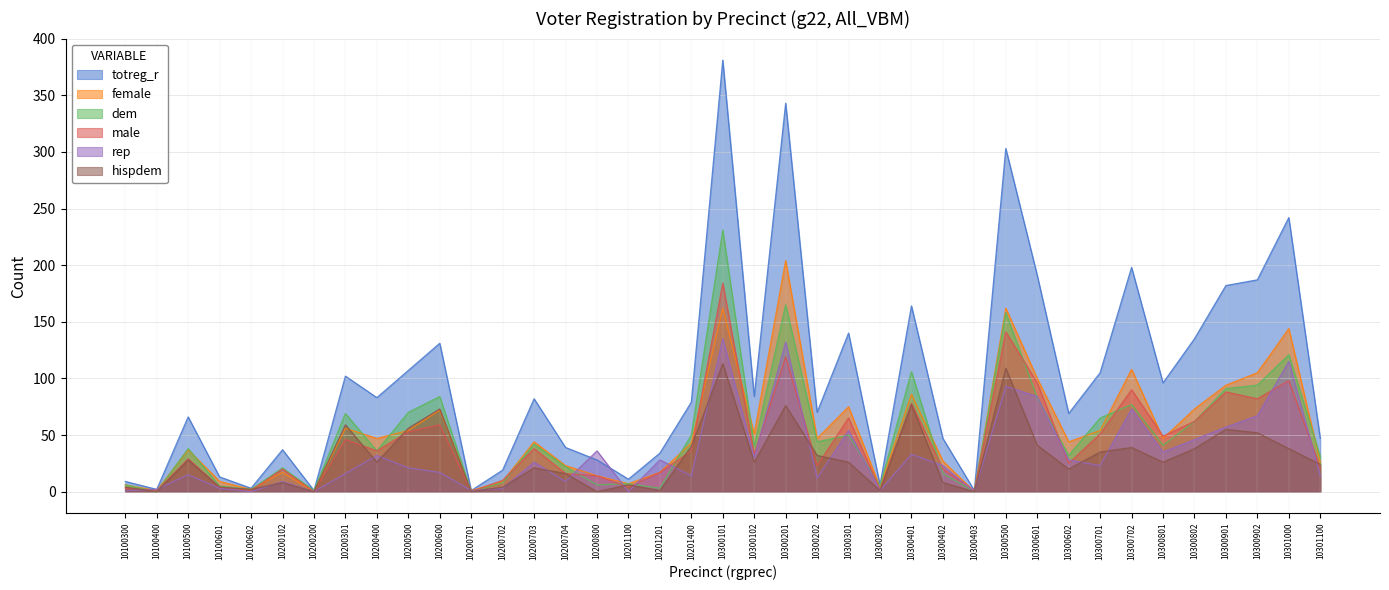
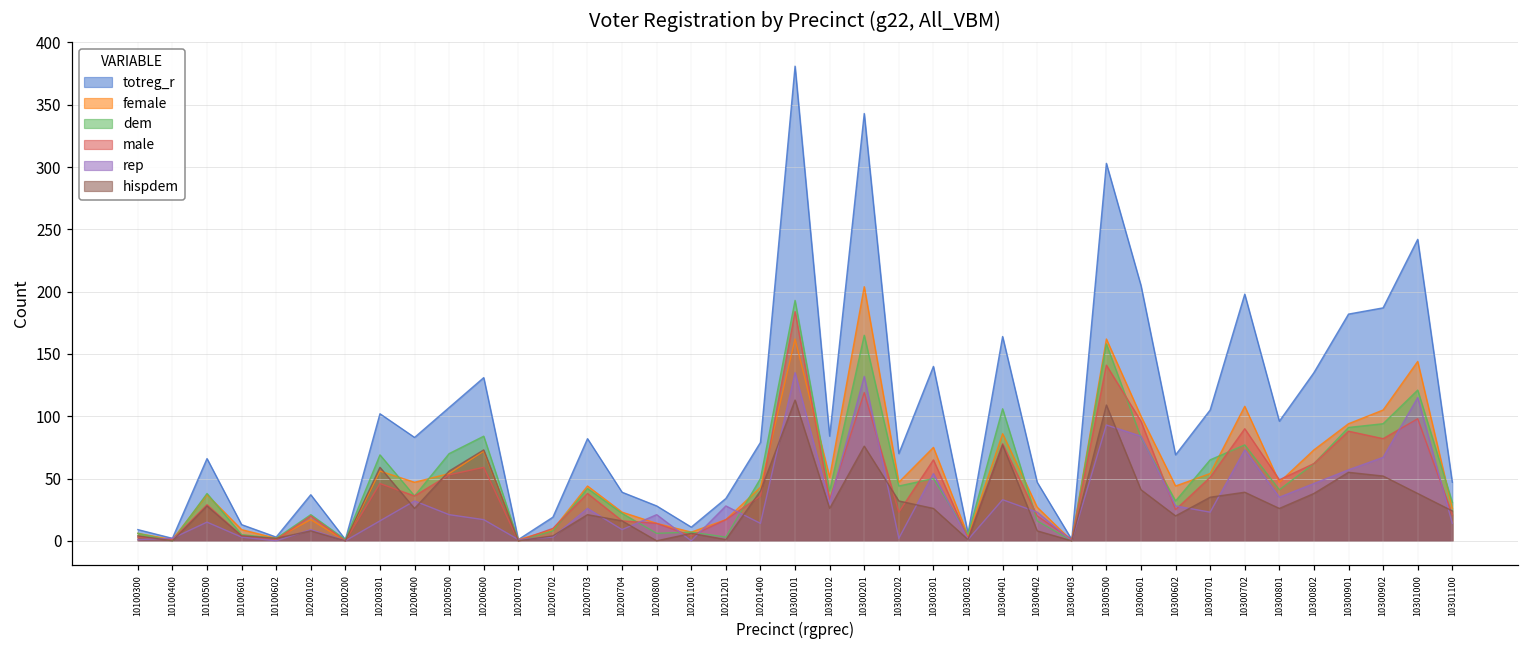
rep, 10200800: 36 -> 21
dem, 10300101: 231 -> 193
rep, 10300202: 12 -> 2
totreg_r, 10300601: 191 -> 205
